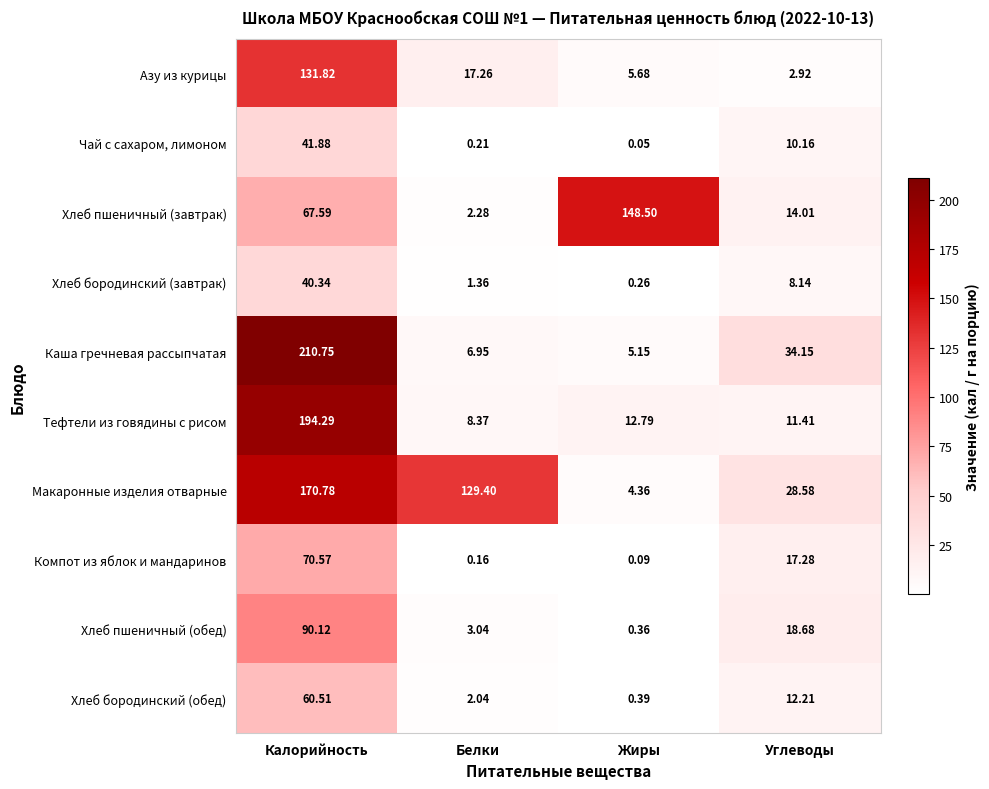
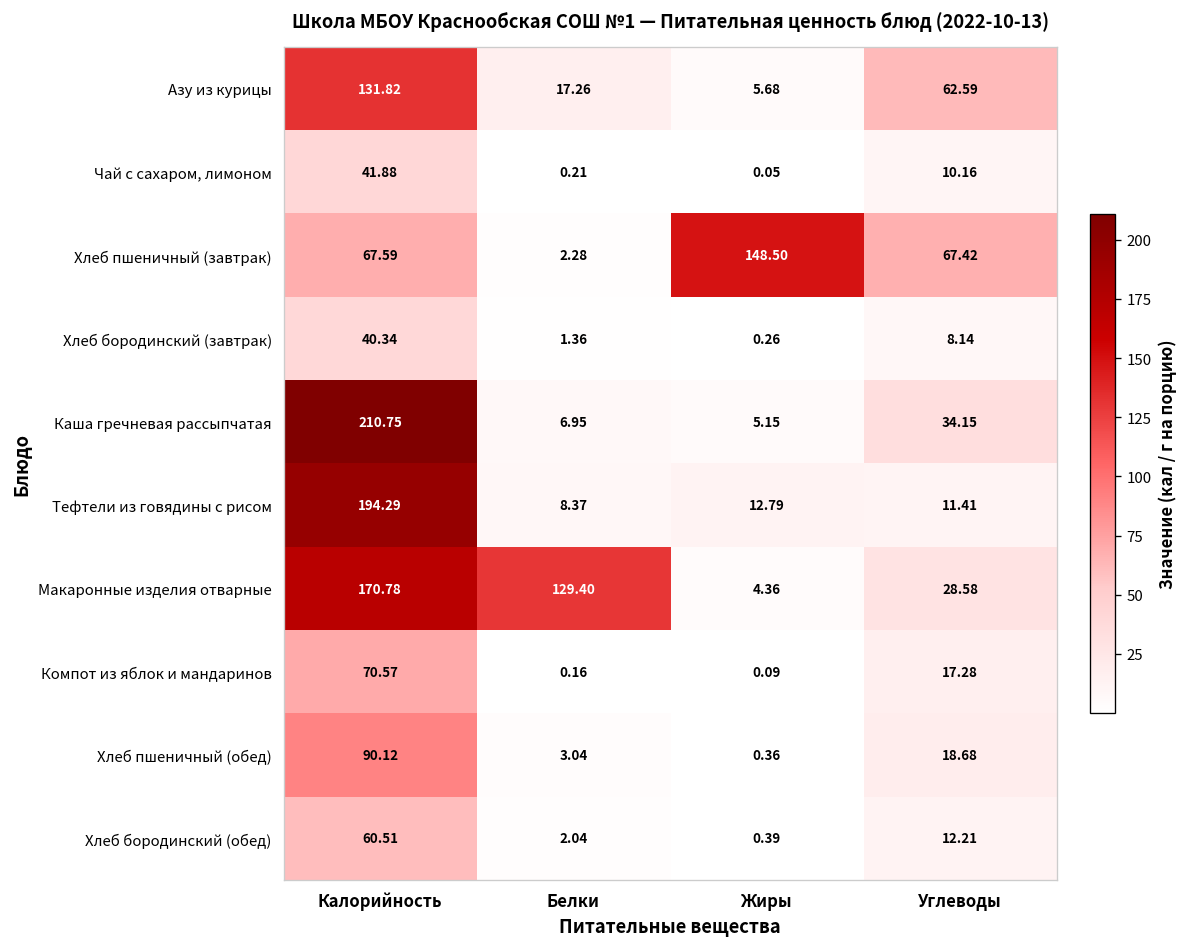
Азу из курицы, Углеводы: 2.92 -> 62.59
Хлеб пшеничный (завтрак), Углеводы: 14.01 -> 67.42
